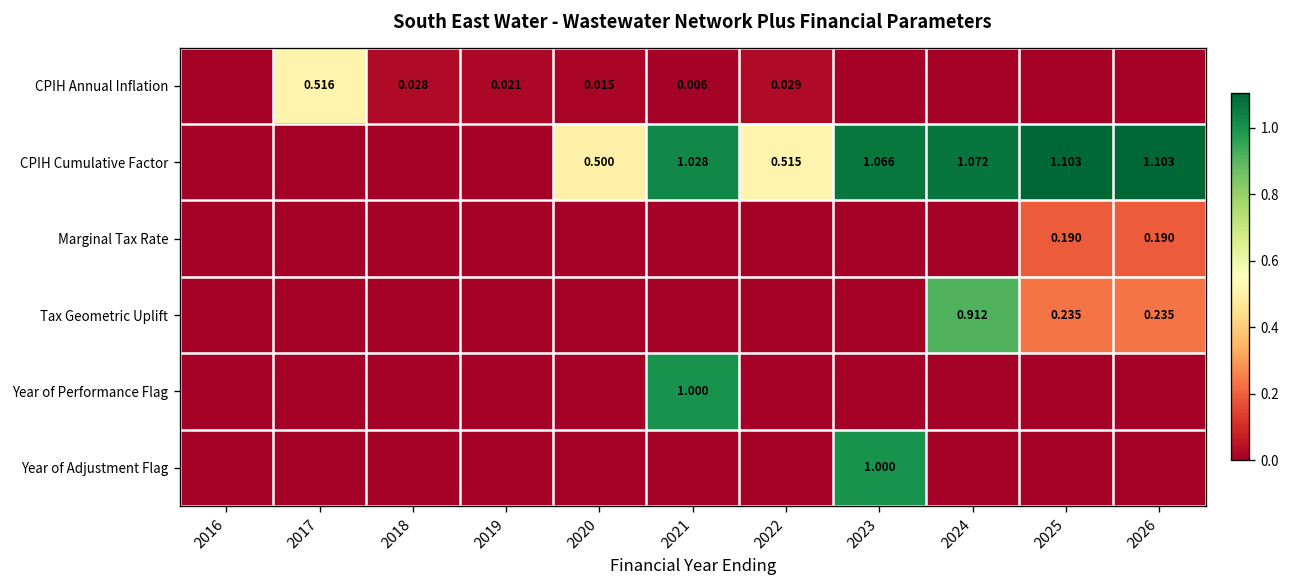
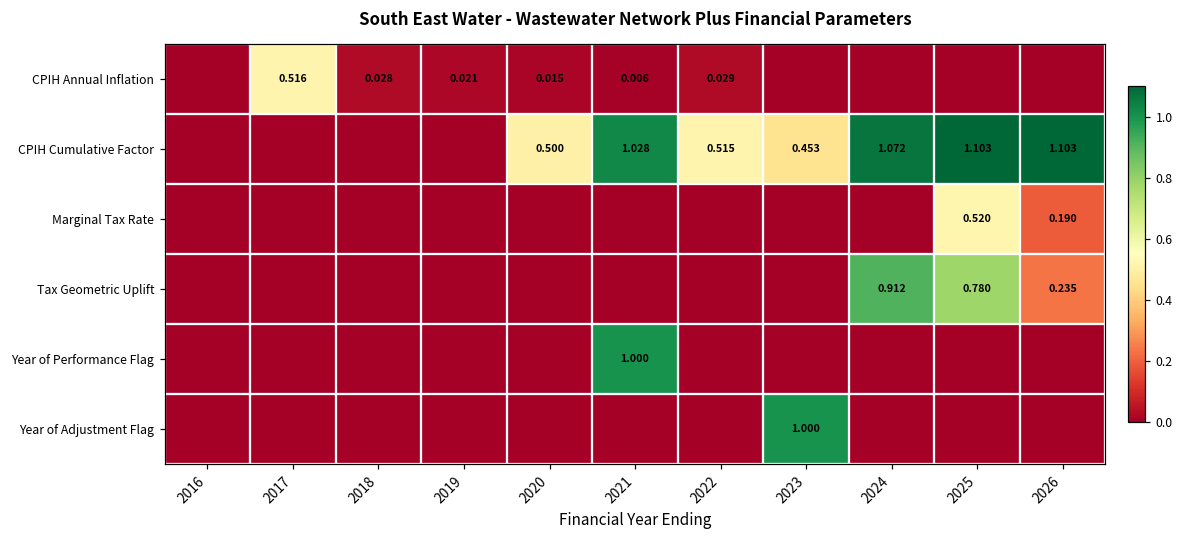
CPIH Cumulative Factor, 2023: 1.066 -> 0.453
Marginal Tax Rate, 2025: 0.190 -> 0.520
Tax Geometric Uplift, 2025: 0.235 -> 0.780
